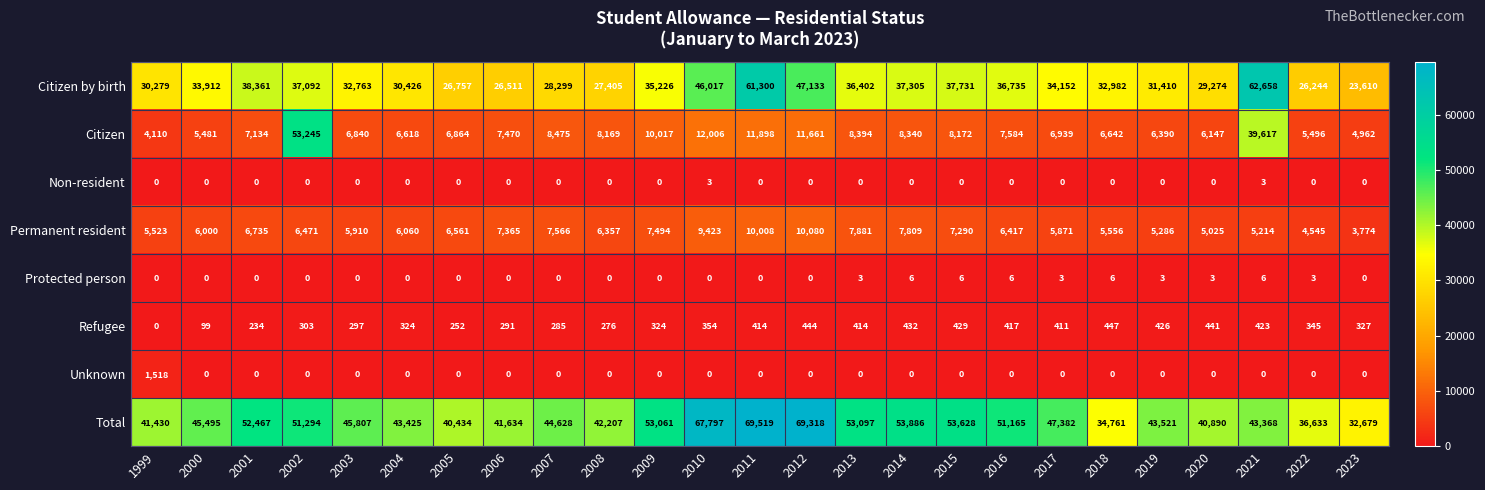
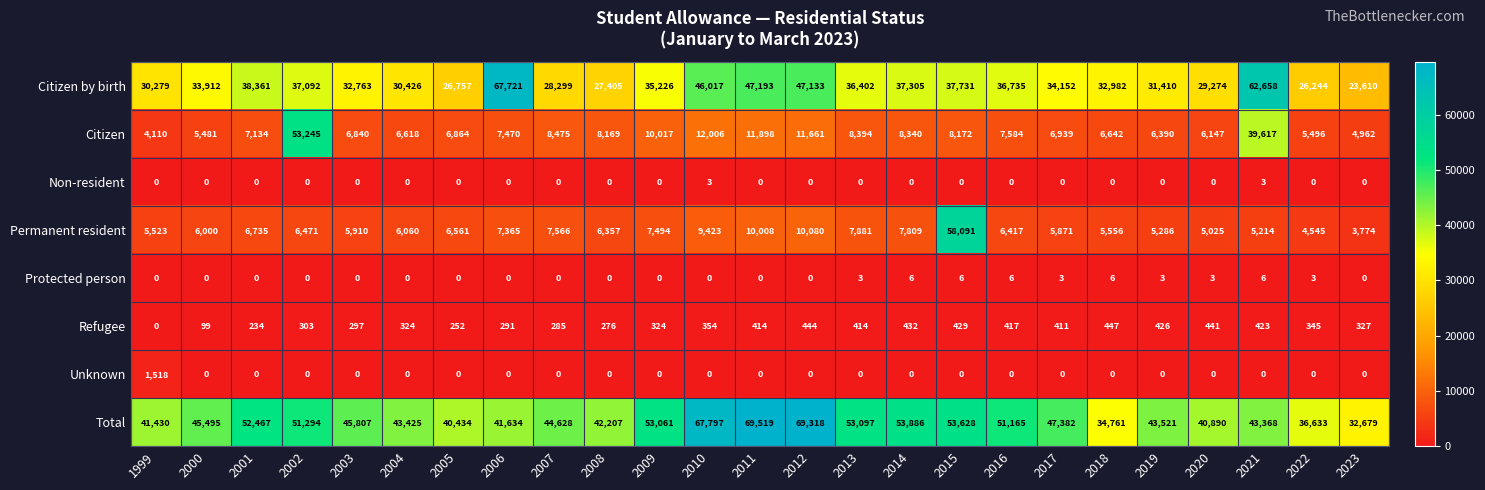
Citizen by birth, 2006: 26,511 -> 67,721
Citizen by birth, 2011: 61,300 -> 47,193
Permanent resident, 2015: 7,290 -> 58,091
